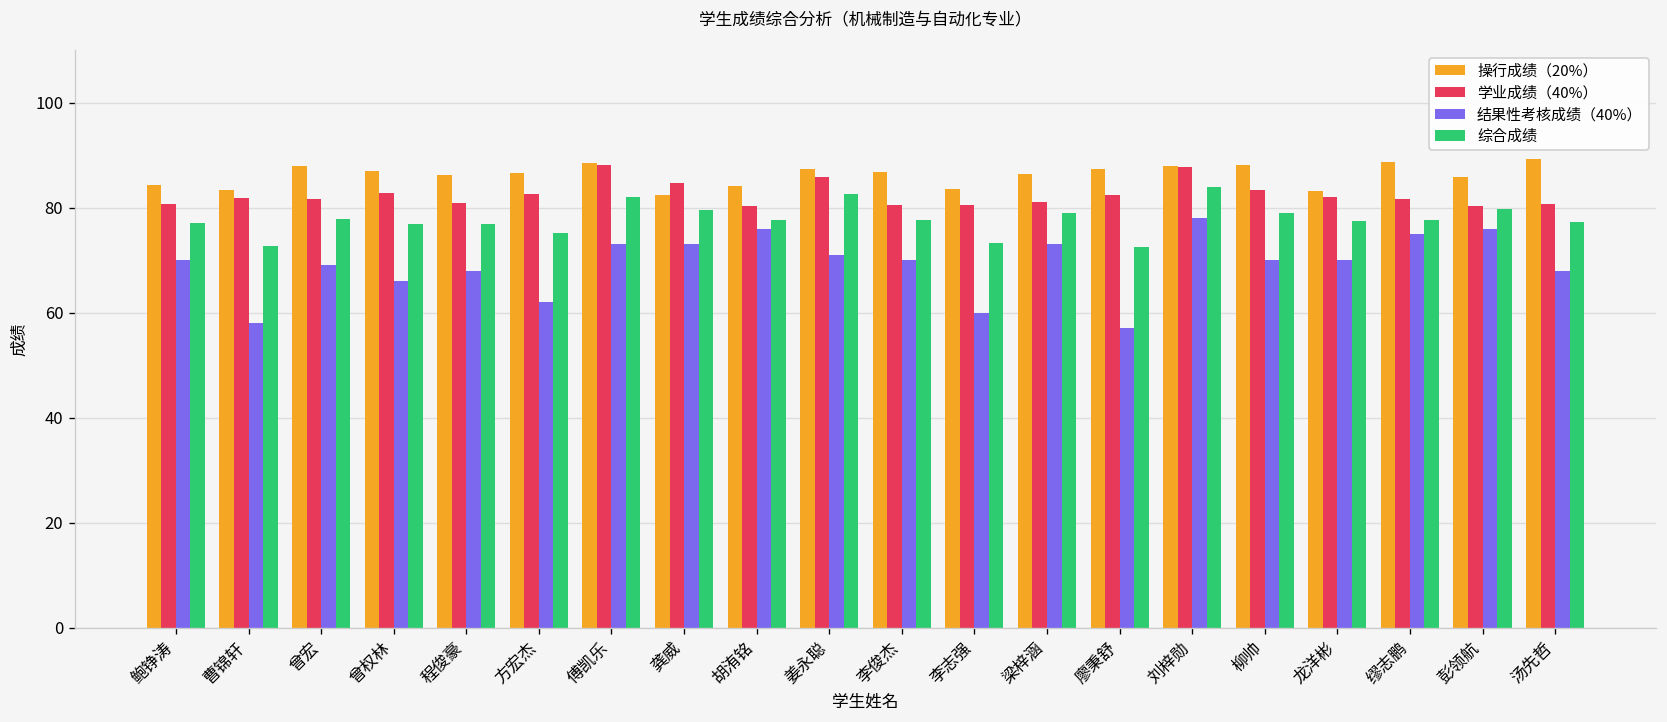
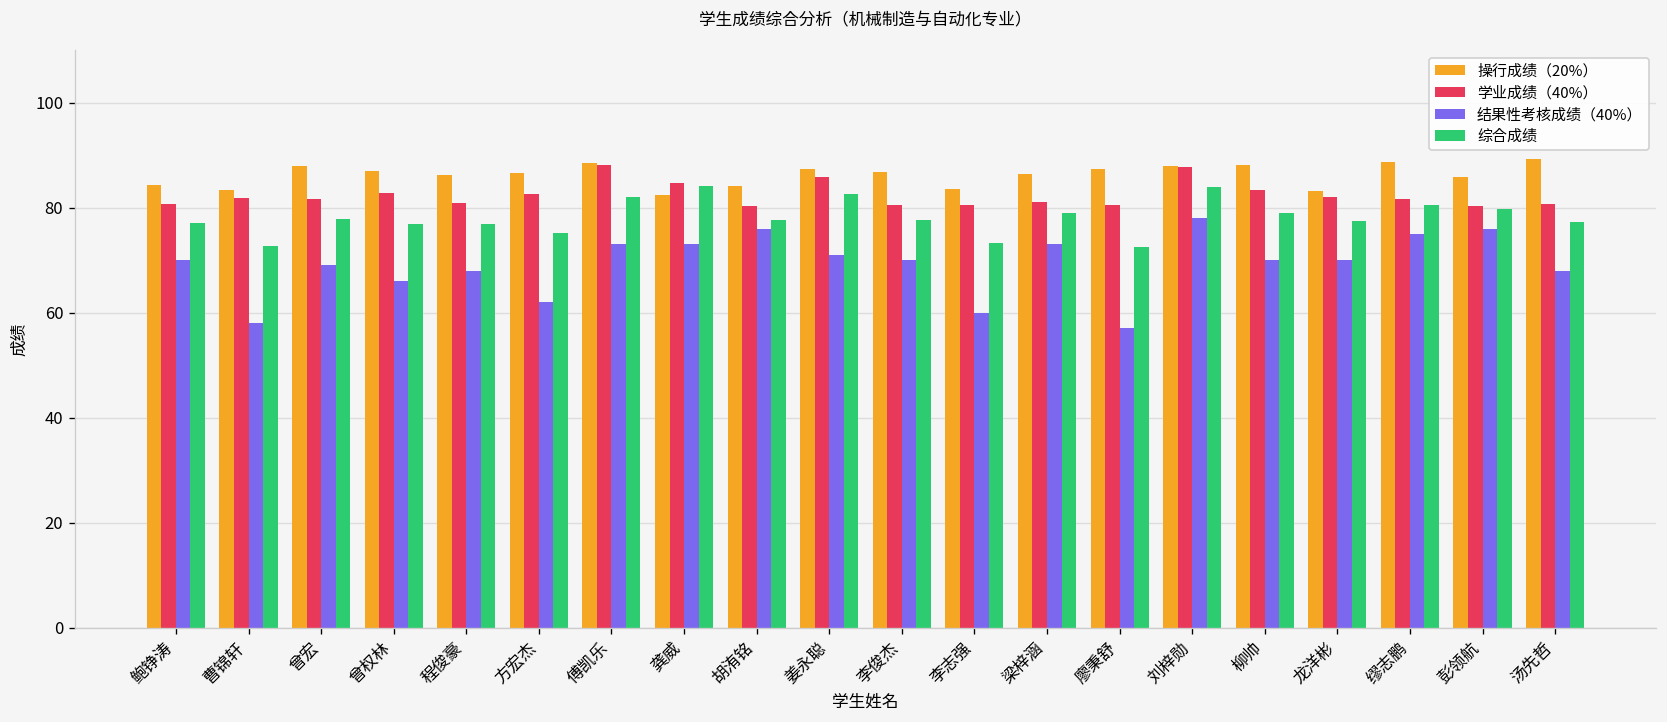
综合成绩, 龚威: 80 -> 84
学业成绩（40%）, 廖秉舒: 82 -> 81
综合成绩, 缪志鹏: 78 -> 80
